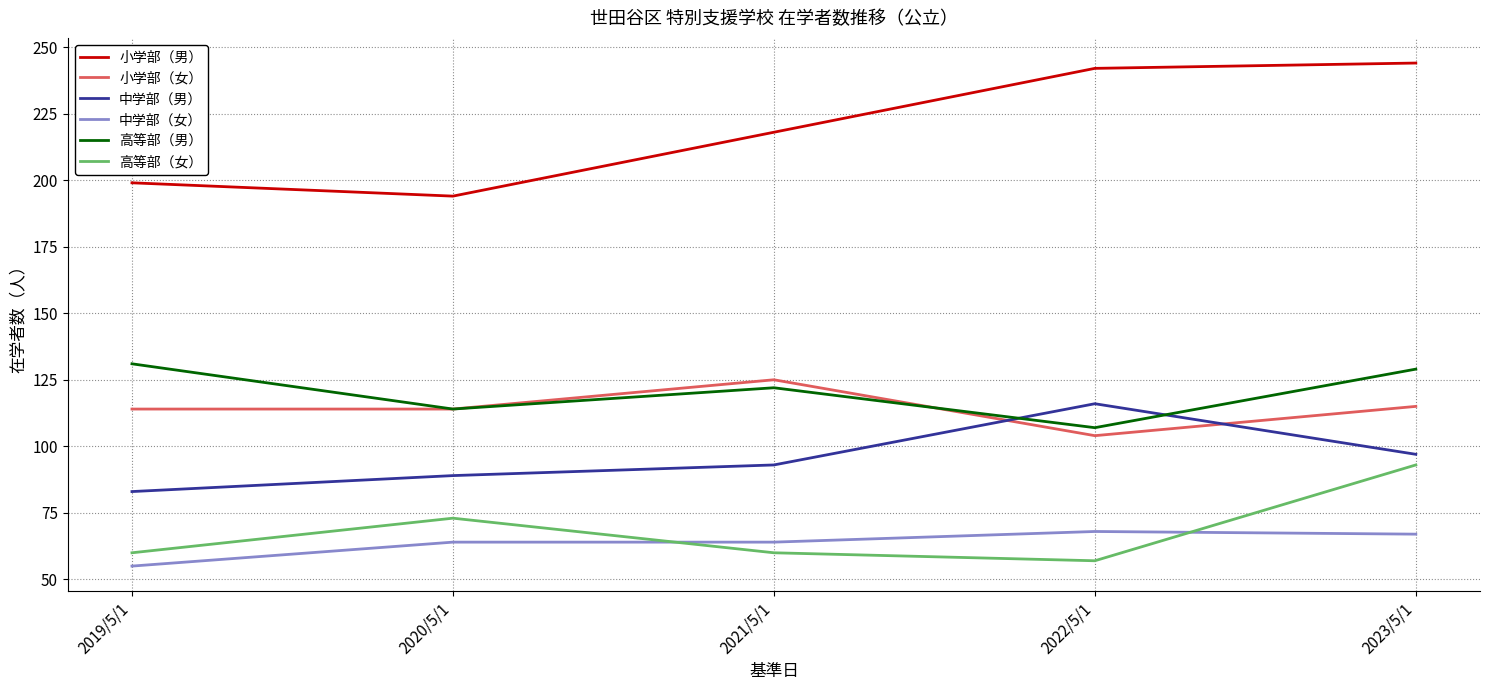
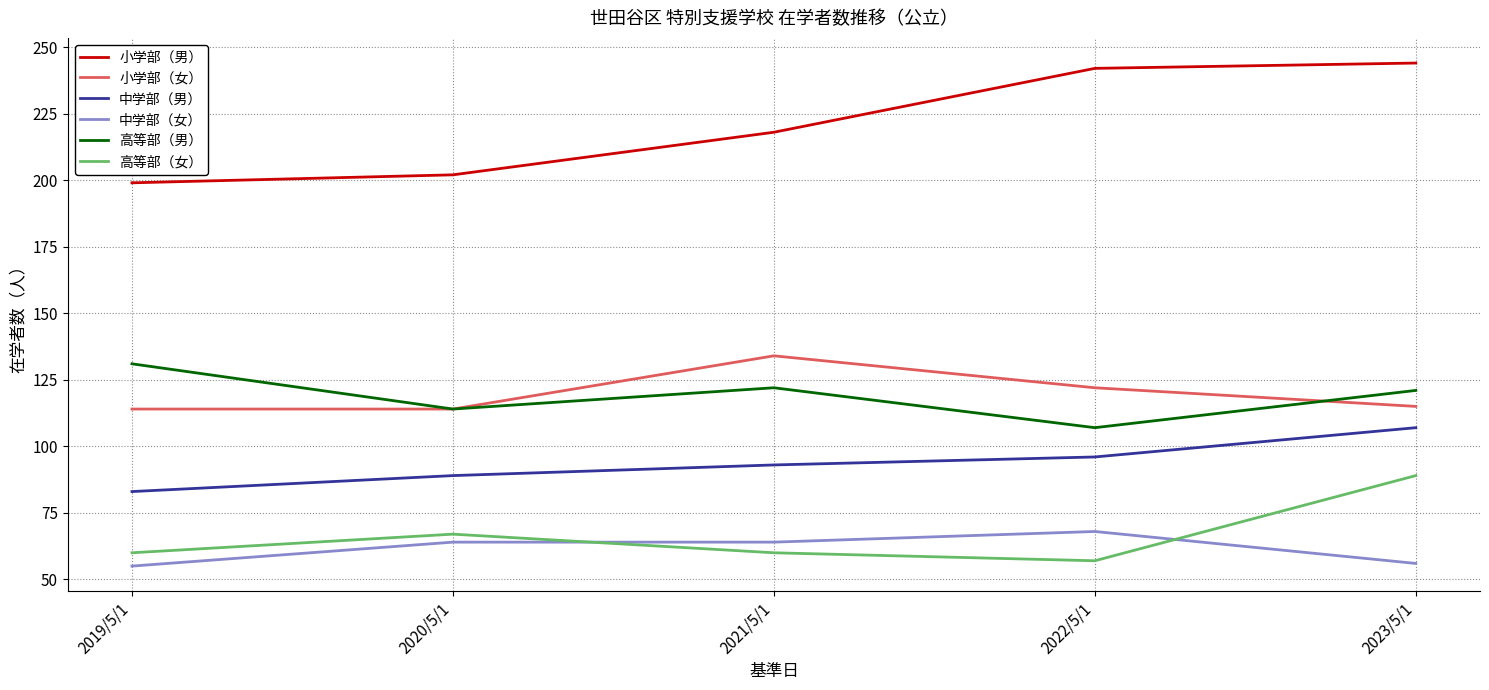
小学部（男）, 2020/5/1: 194 -> 202
高等部（女）, 2020/5/1: 73 -> 67
小学部（女）, 2021/5/1: 125 -> 134
小学部（女）, 2022/5/1: 104 -> 122
中学部（男）, 2022/5/1: 116 -> 96
中学部（男）, 2023/5/1: 97 -> 107
中学部（女）, 2023/5/1: 67 -> 56
高等部（男）, 2023/5/1: 129 -> 121
高等部（女）, 2023/5/1: 93 -> 89
